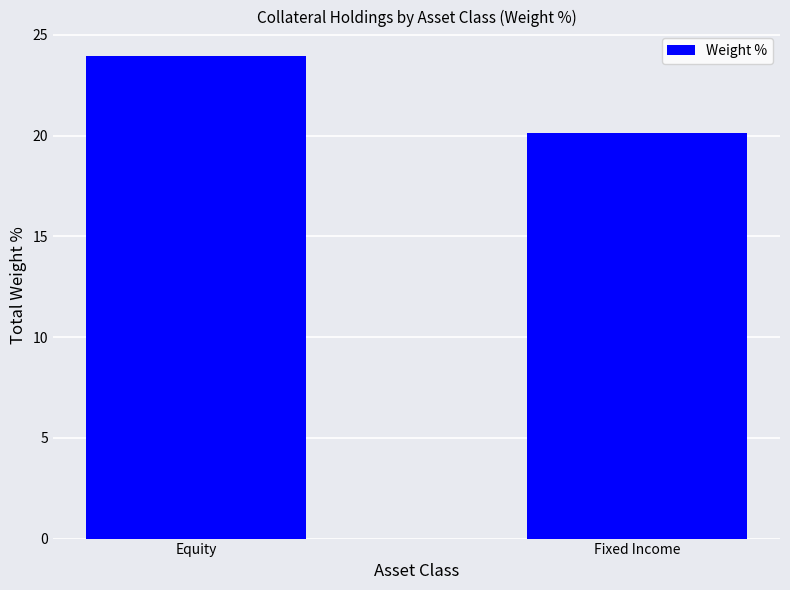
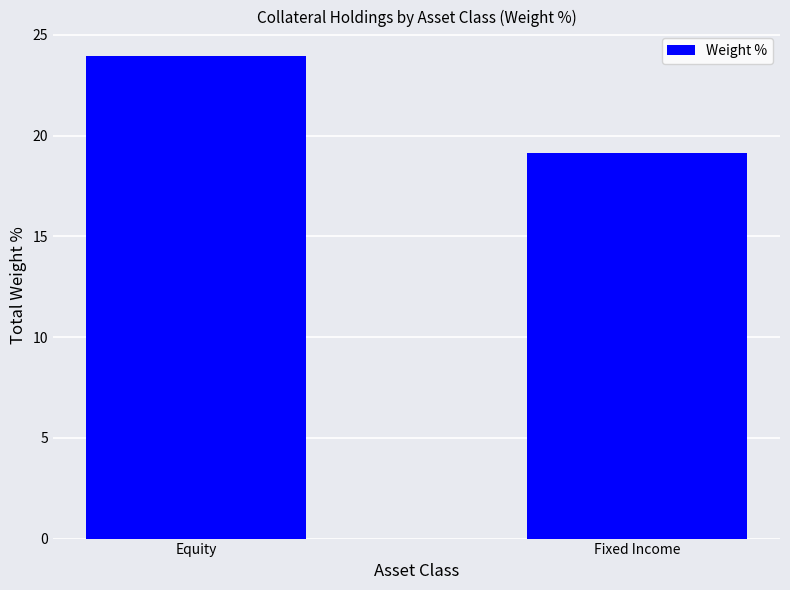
Fixed Income: 20.1 -> 19.2
